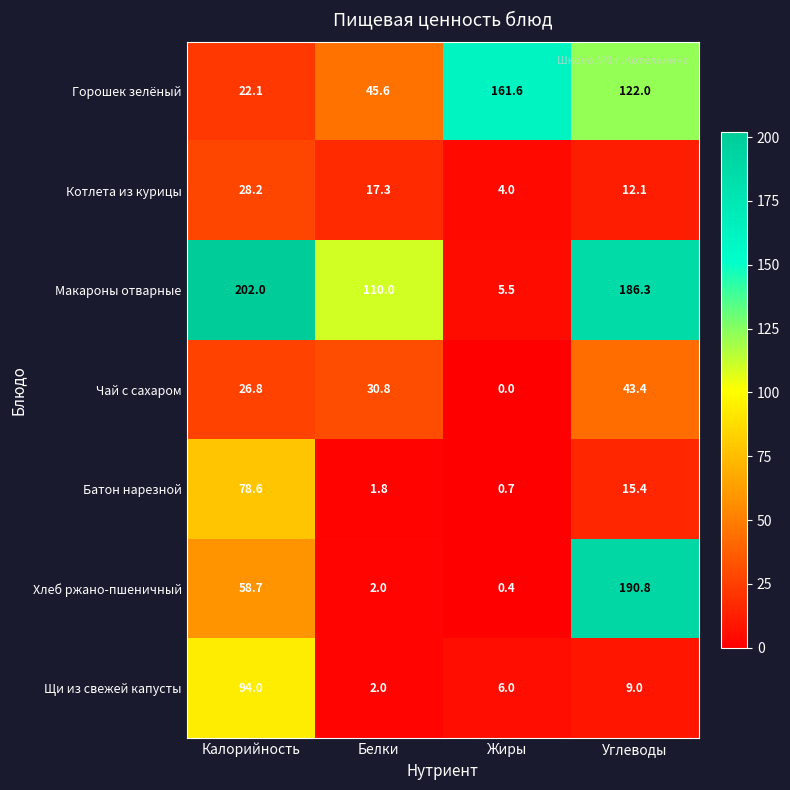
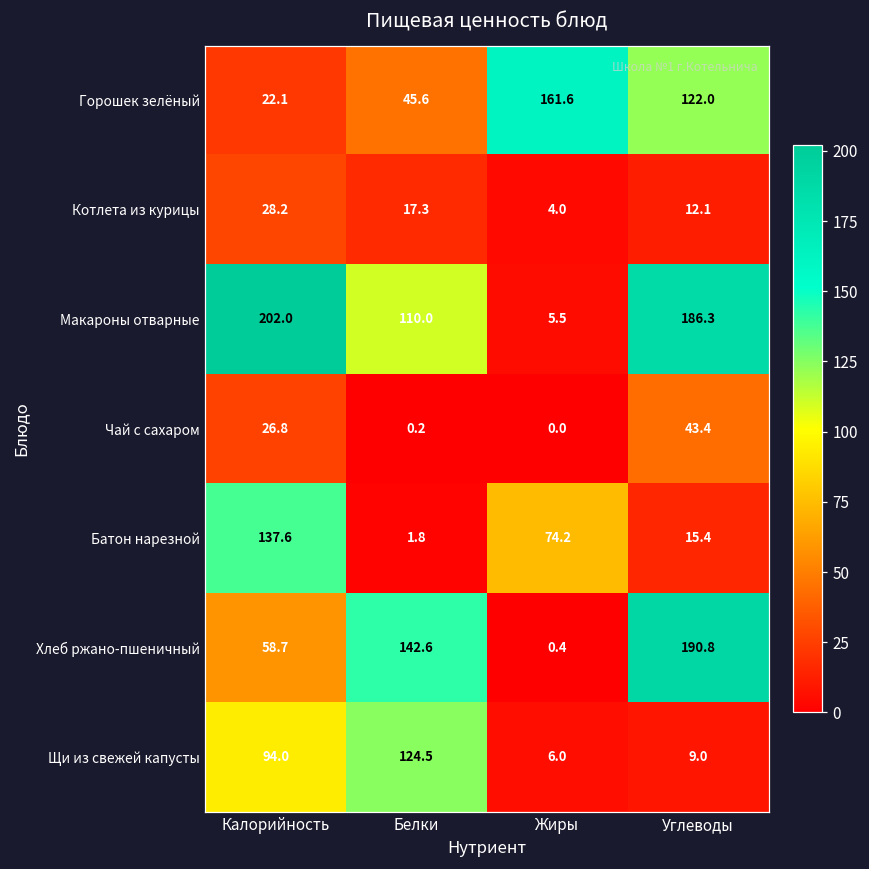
Чай с сахаром, Белки: 30.8 -> 0.2
Батон нарезной, Калорийность: 78.6 -> 137.6
Батон нарезной, Жиры: 0.7 -> 74.2
Хлеб ржано-пшеничный, Белки: 2.0 -> 142.6
Щи из свежей капусты, Белки: 2.0 -> 124.5
